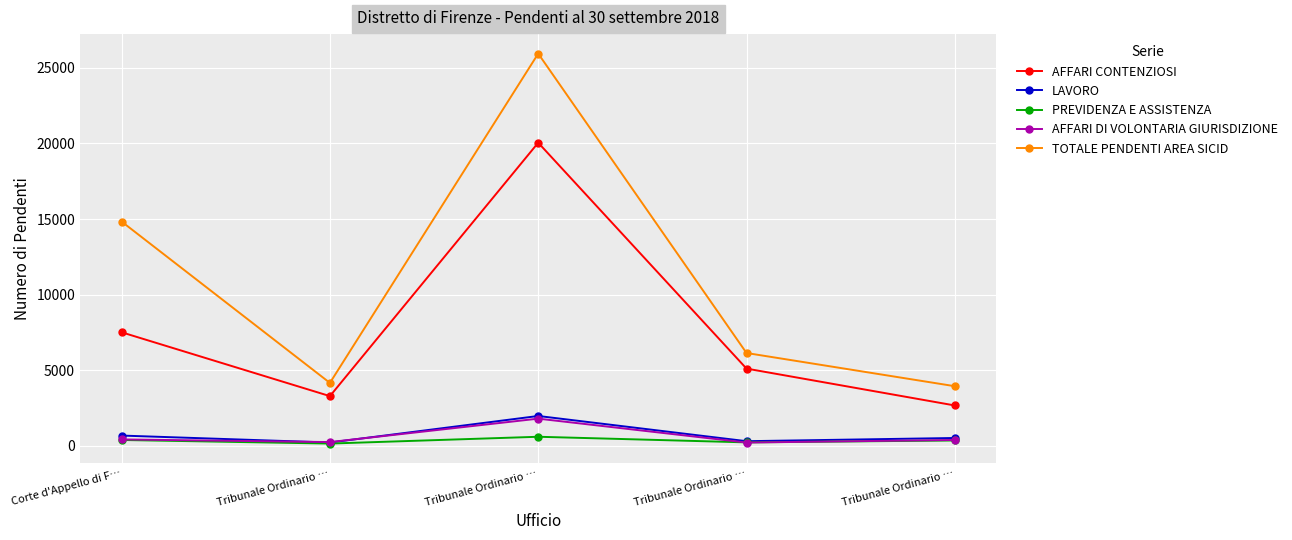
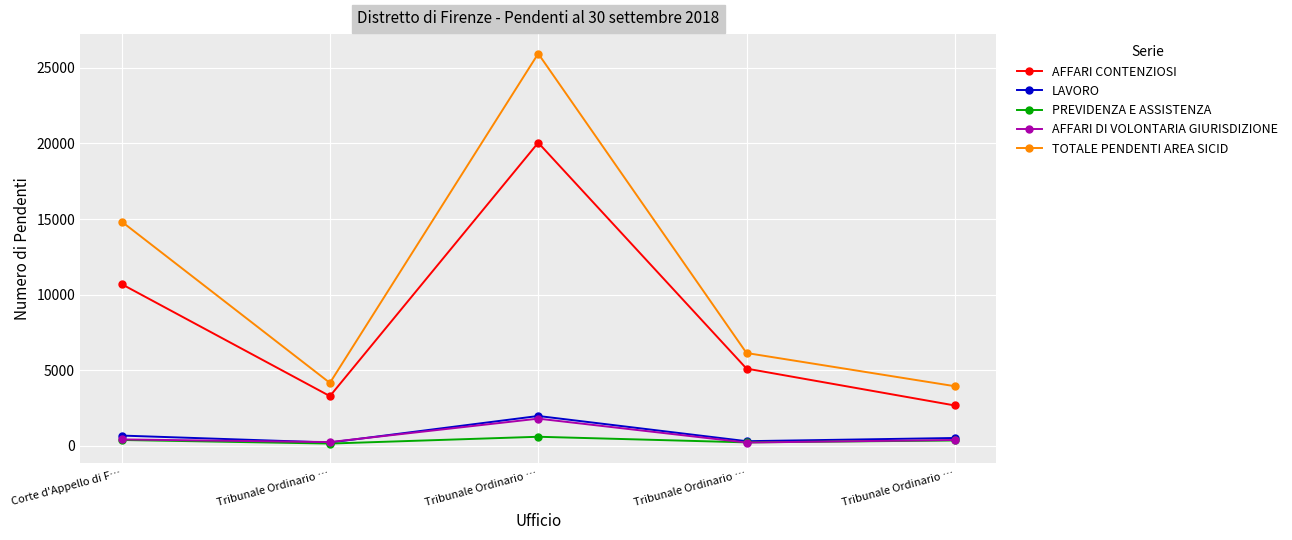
AFFARI CONTENZIOSI, Corte d'Appello di F…: 7500 -> 10700
